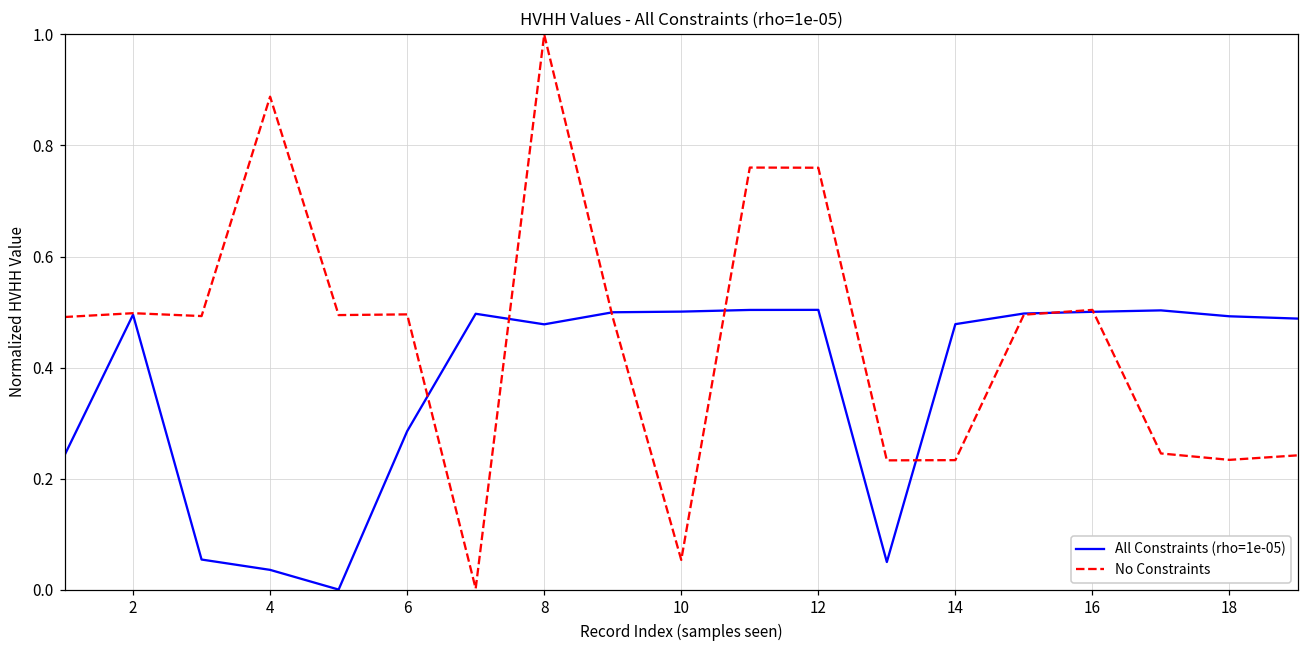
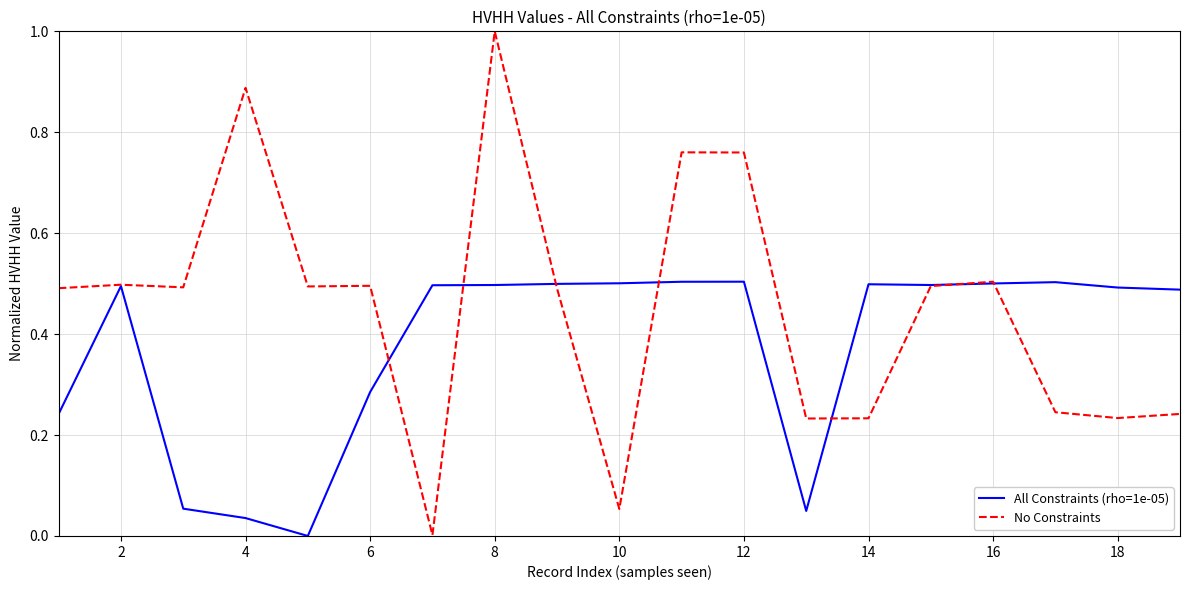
All Constraints (rho=1e-05), 8: 0.48 -> 0.50
All Constraints (rho=1e-05), 14: 0.48 -> 0.50
